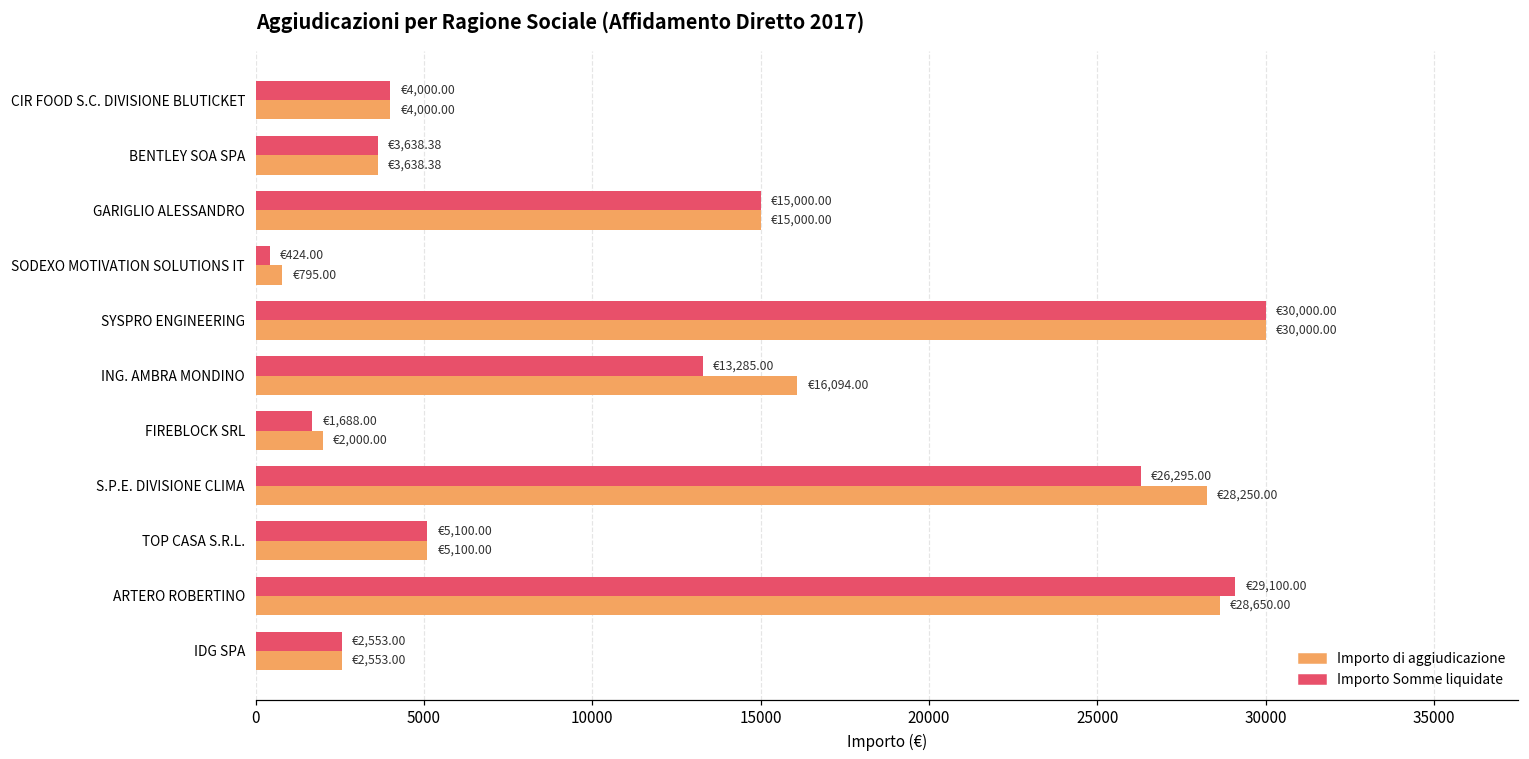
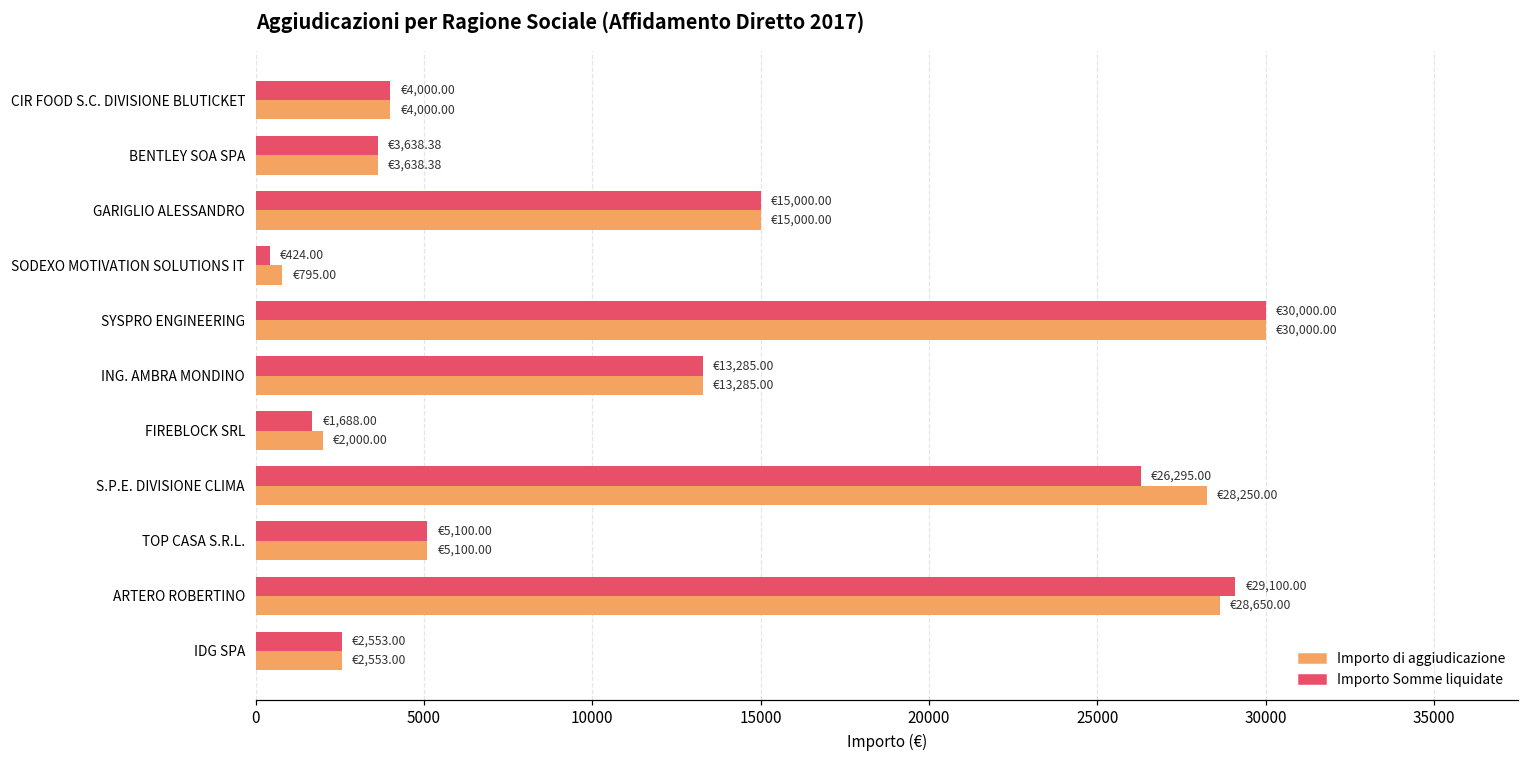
Importo di aggiudicazione, ING. AMBRA MONDINO: €16,094.00 -> €13,285.00
